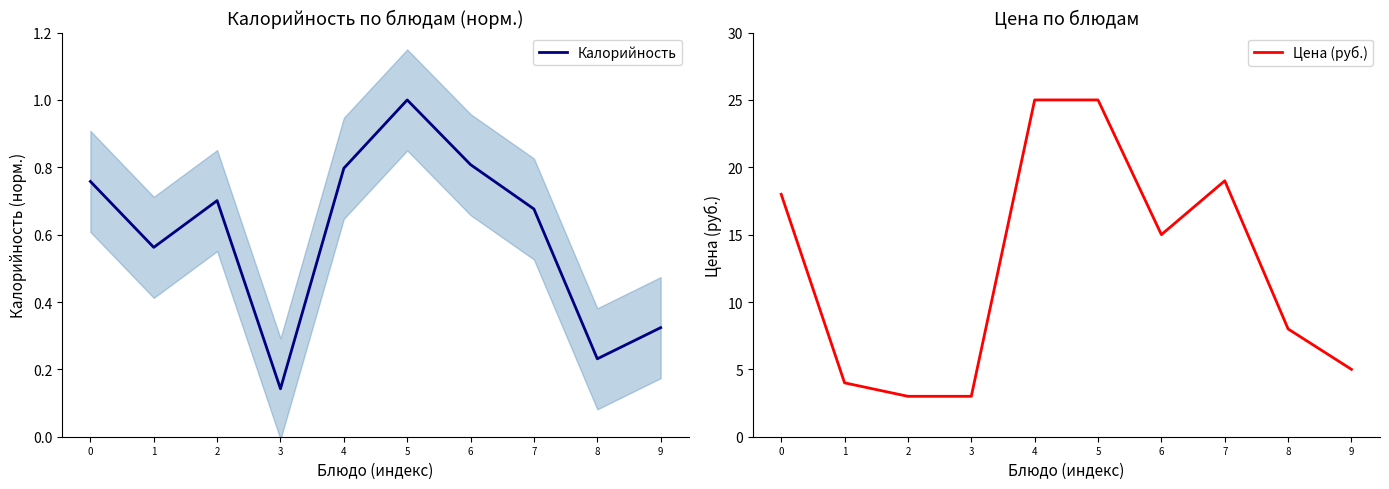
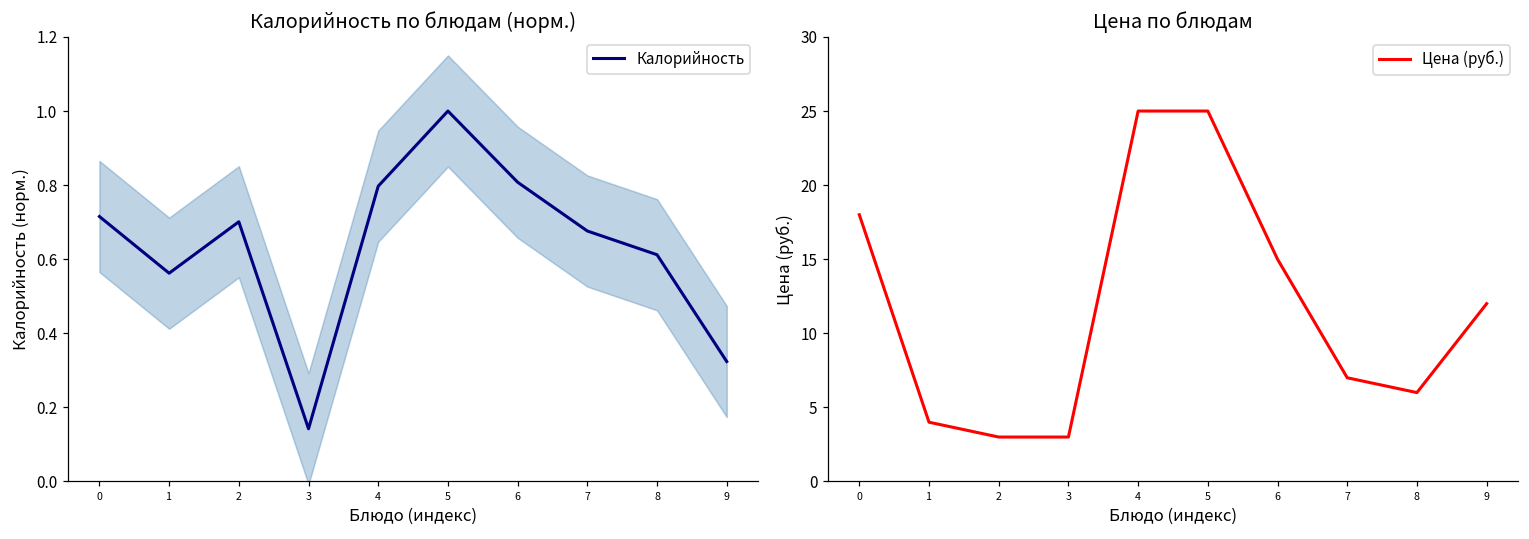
Калорийность по блюдам (норм.), Калорийность, 0: 0.76 -> 0.72
Калорийность по блюдам (норм.), Калорийность, 8: 0.23 -> 0.61
Цена по блюдам, 7: 19 -> 7
Цена по блюдам, 8: 8 -> 6
Цена по блюдам, 9: 5 -> 12
